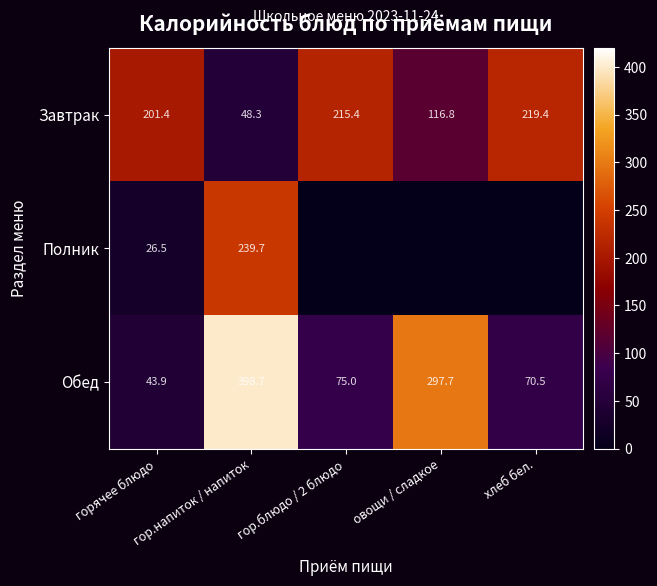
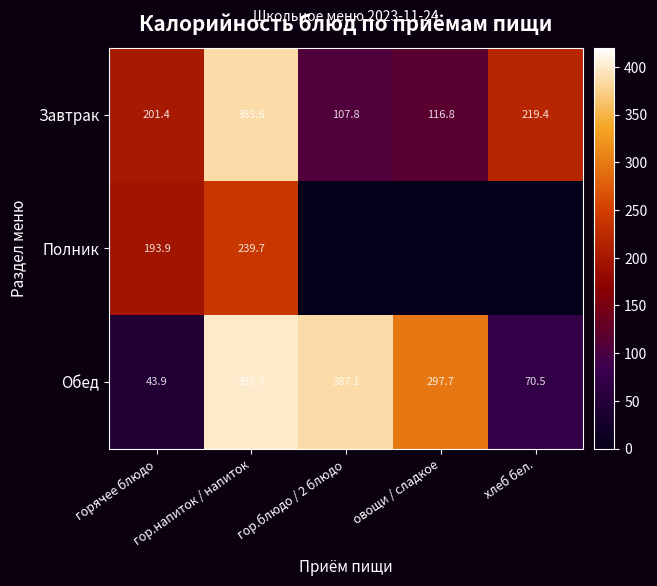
Завтрак, гор.напиток / напиток: 48.3 -> 385.6
Завтрак, гор.блюдо / 2 блюдо: 215.4 -> 107.8
Полник, горячее блюдо: 26.5 -> 193.9
Обед, гор.блюдо / 2 блюдо: 75.0 -> 387.1
